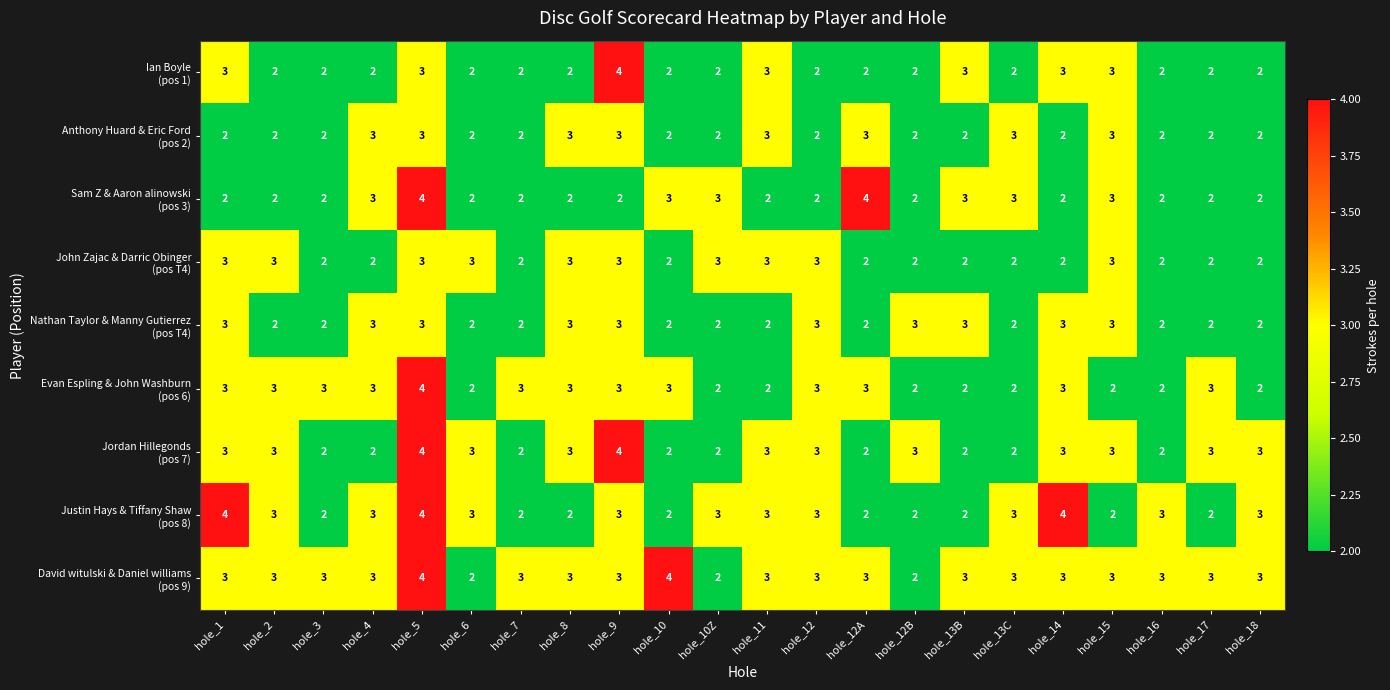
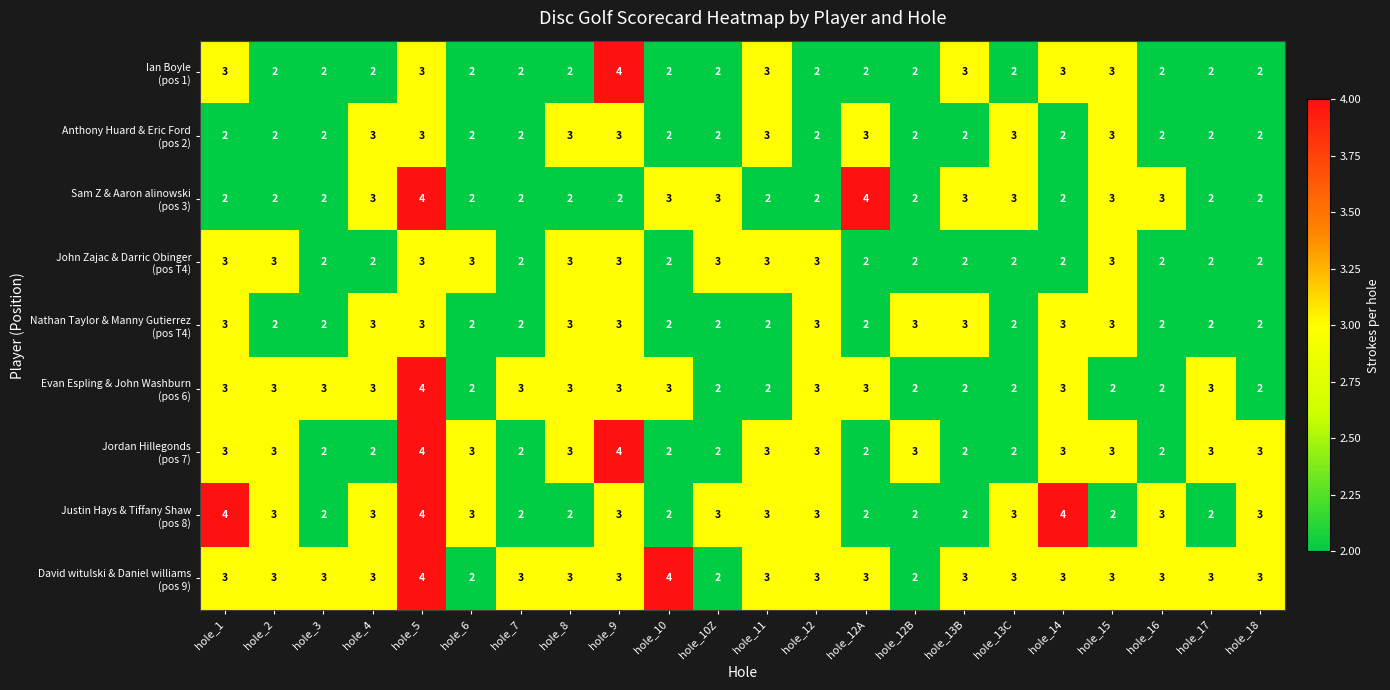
Sam Z & Aaron alinowski (pos 3), hole_16: 2 -> 3
